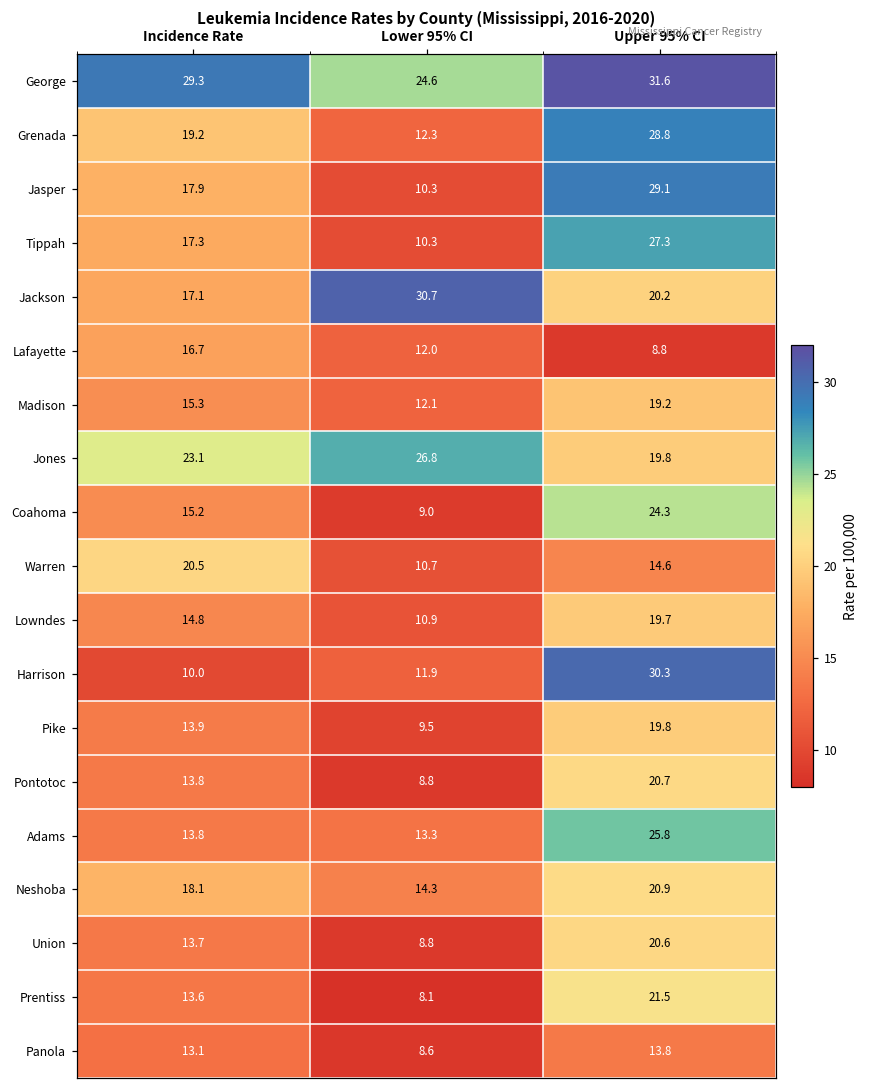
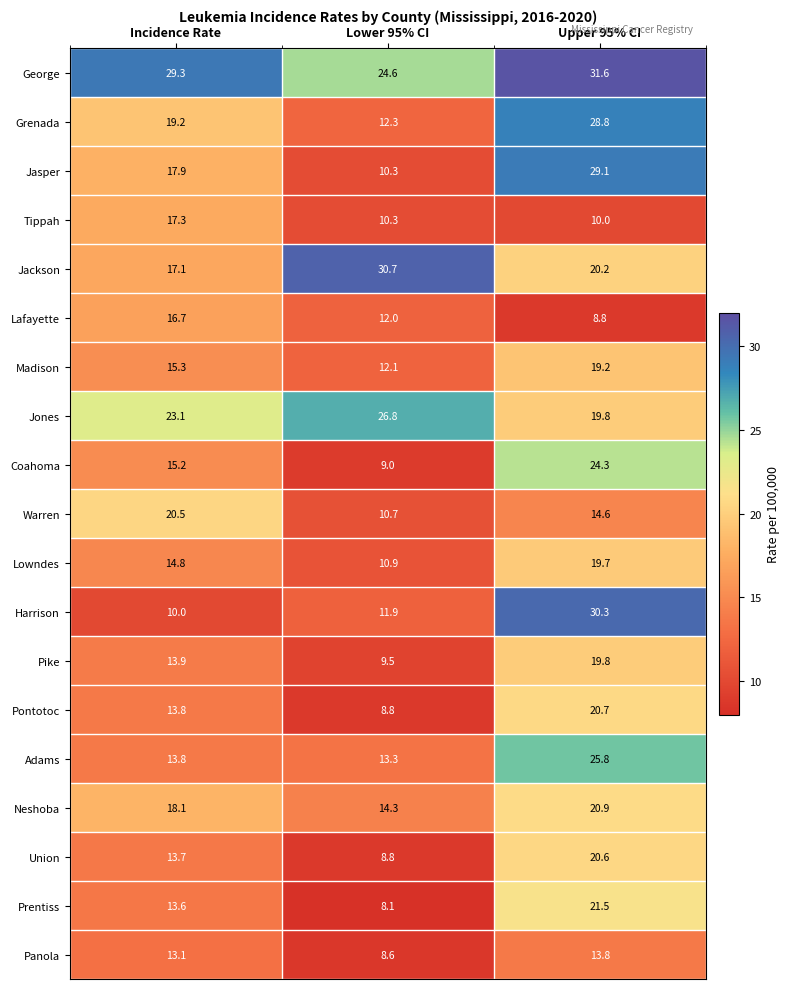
Tippah, Upper 95% CI: 27.3 -> 10.0
